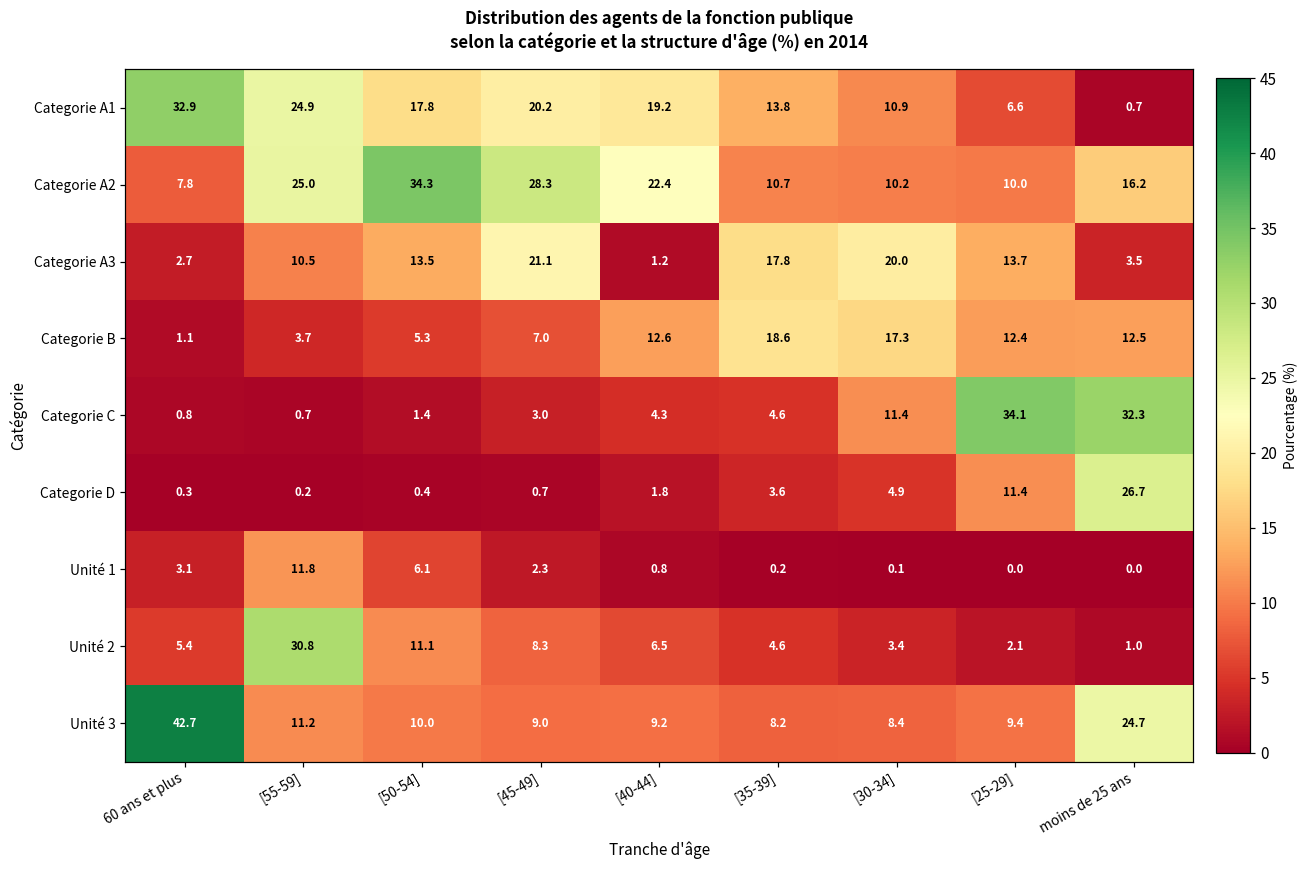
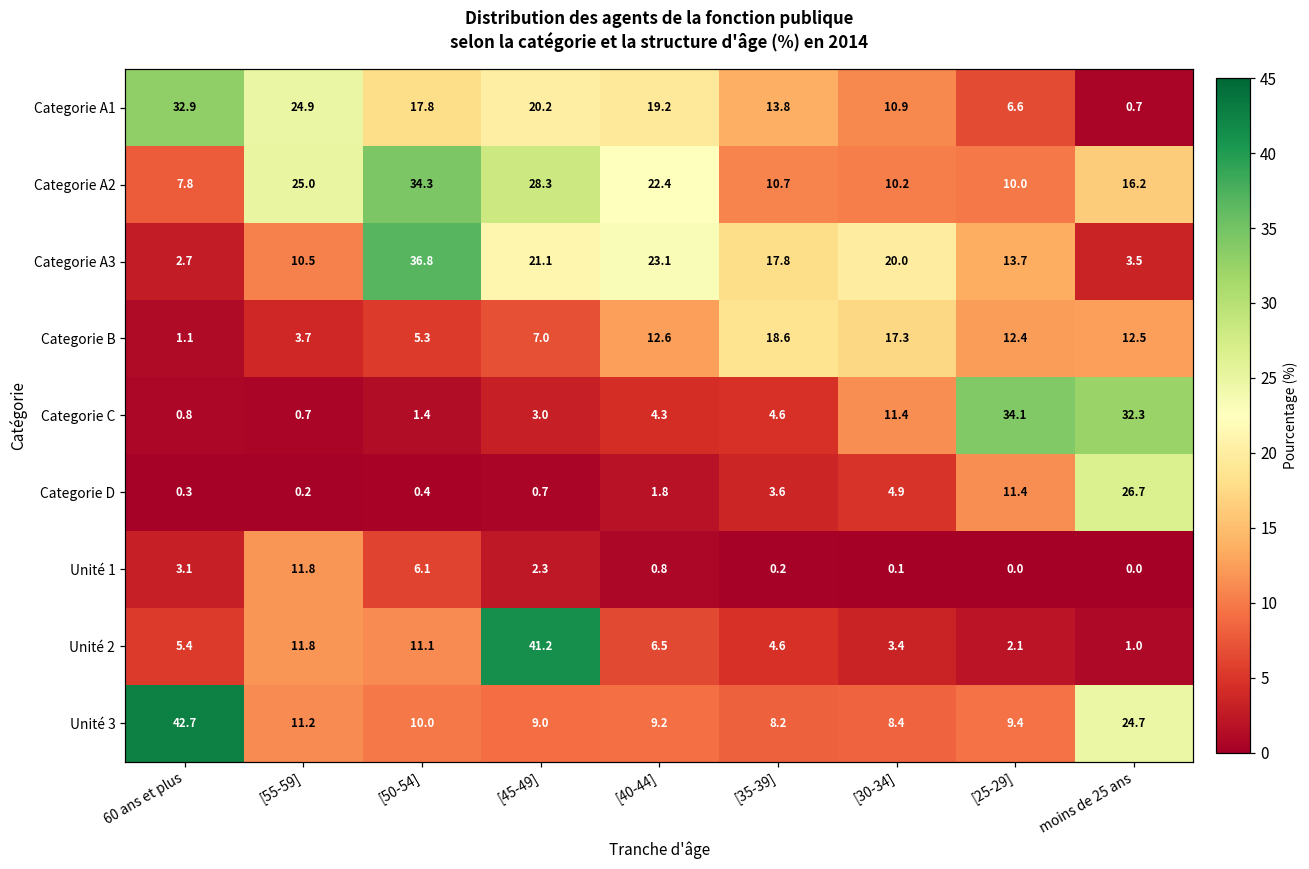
Categorie A3, [50-54]: 13.5 -> 36.8
Categorie A3, [40-44]: 1.2 -> 23.1
Unité 2, [55-59]: 30.8 -> 11.8
Unité 2, [45-49]: 8.3 -> 41.2
